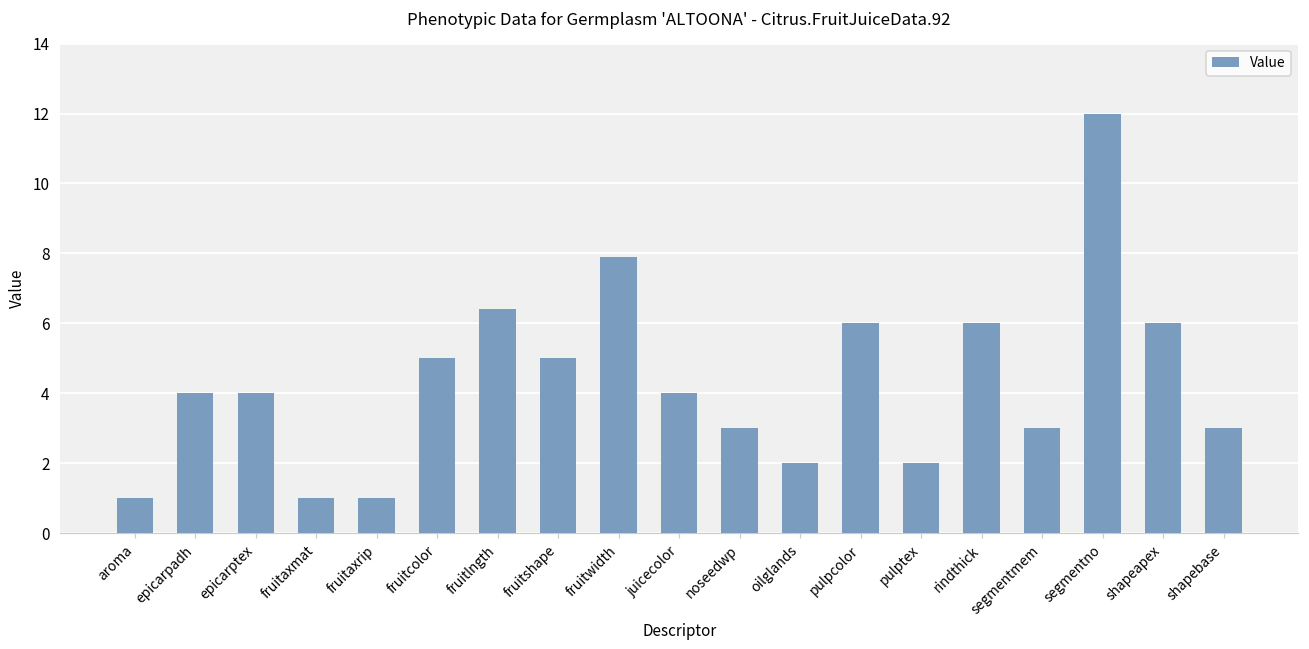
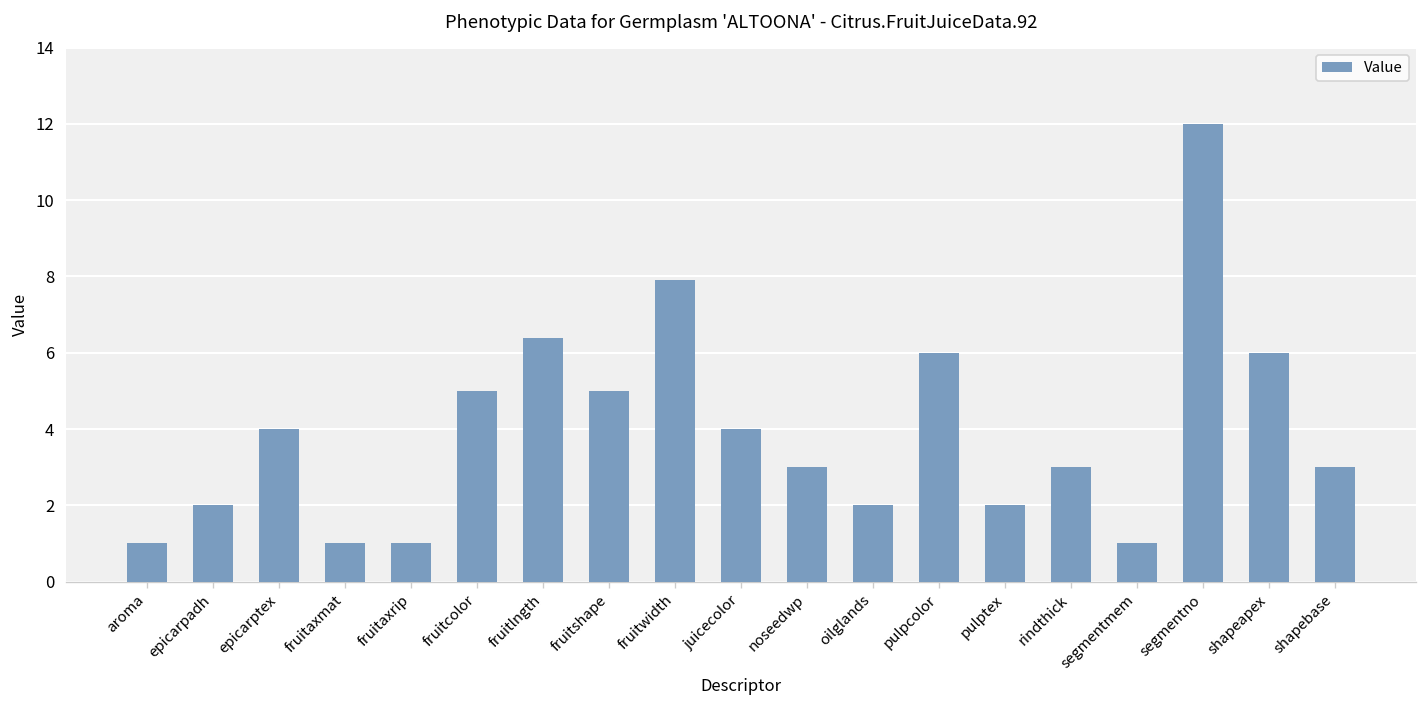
epicarpadh: 4 -> 2
rindthick: 6 -> 3
segmentmem: 3 -> 1
